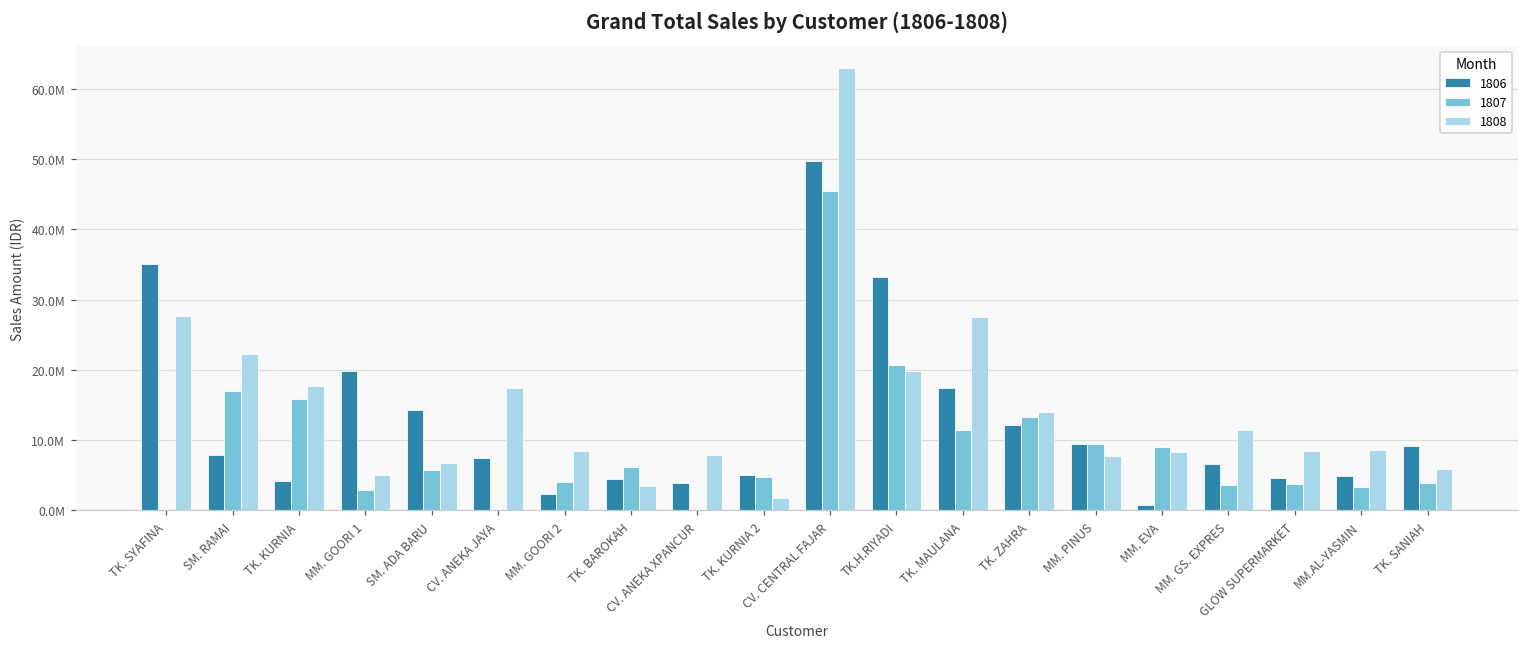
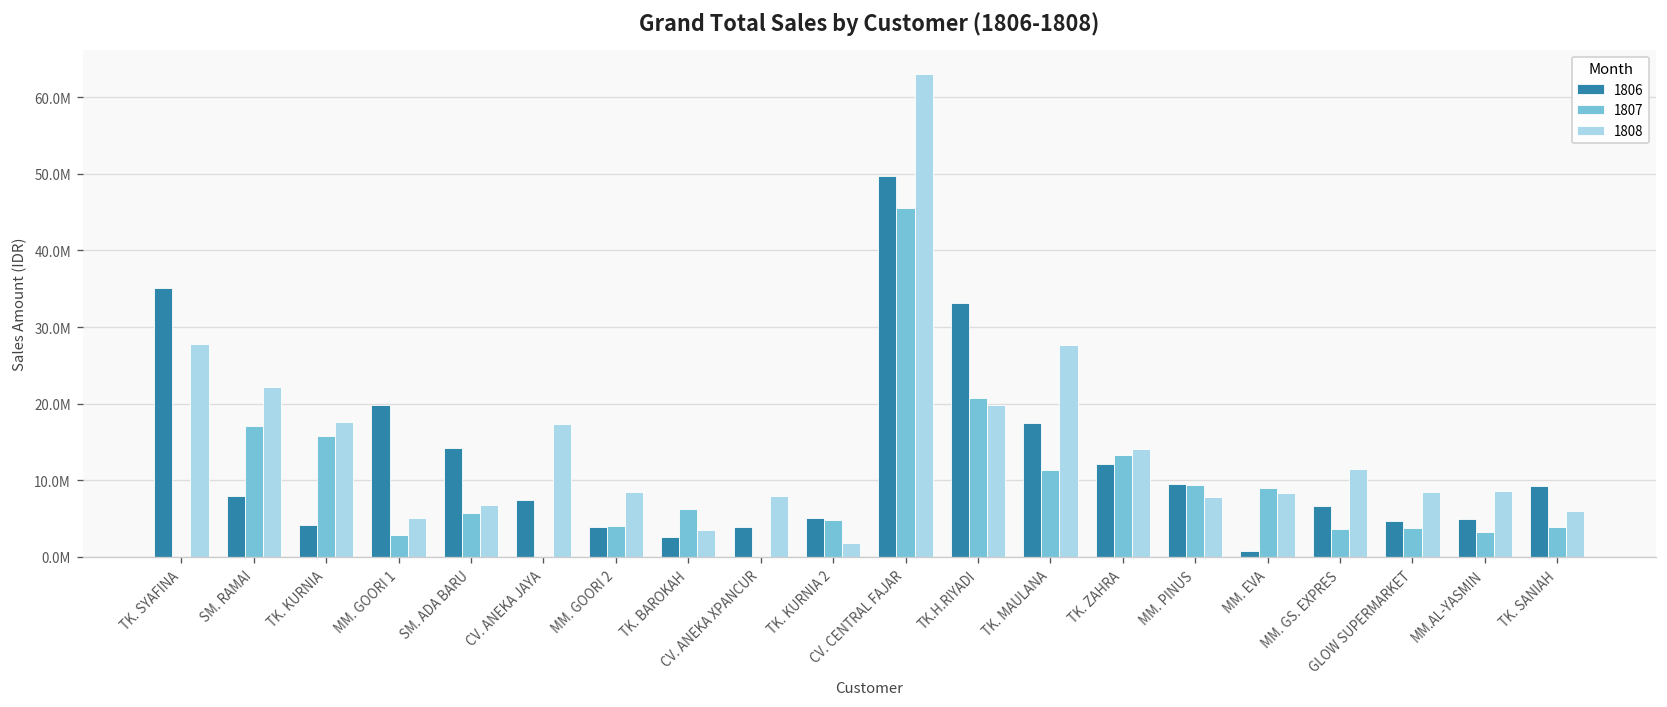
1806, MM. GOORI 2: 2000000 -> 4000000
1806, TK. BAROKAH: 4000000 -> 3000000
